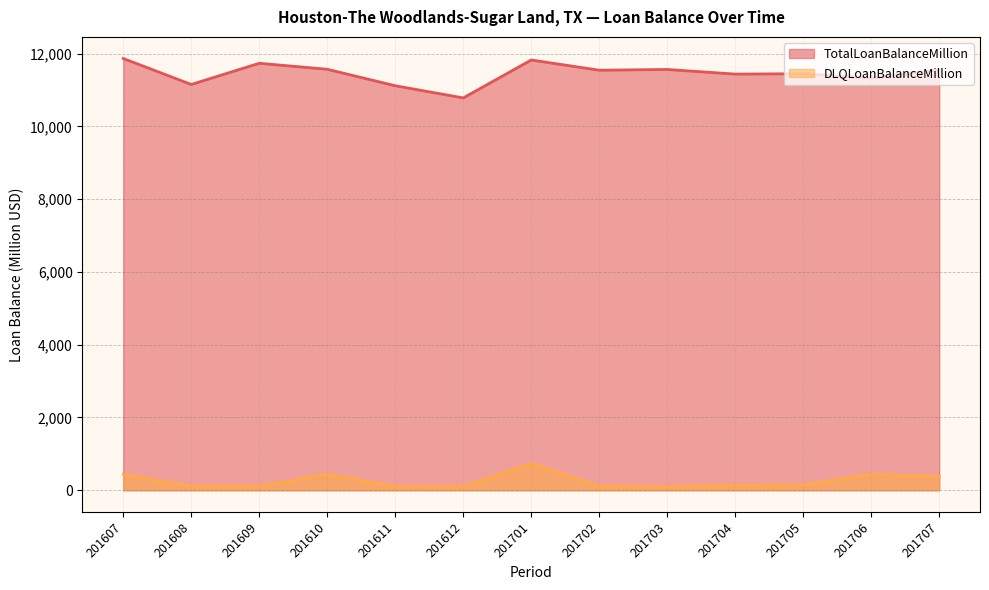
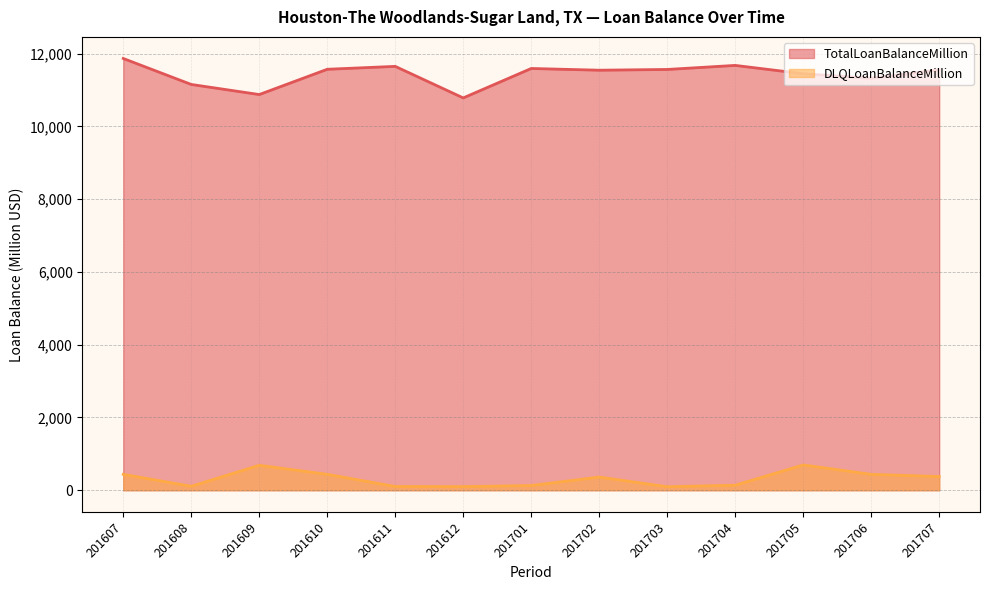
TotalLoanBalanceMillion, 201609: 11,700 -> 10,900
DLQLoanBalanceMillion, 201609: 100 -> 700
TotalLoanBalanceMillion, 201611: 11,100 -> 11,600
TotalLoanBalanceMillion, 201701: 11,800 -> 11,600
DLQLoanBalanceMillion, 201701: 700 -> 100
DLQLoanBalanceMillion, 201702: 100 -> 400
TotalLoanBalanceMillion, 201704: 11,400 -> 11,700
DLQLoanBalanceMillion, 201705: 100 -> 700
